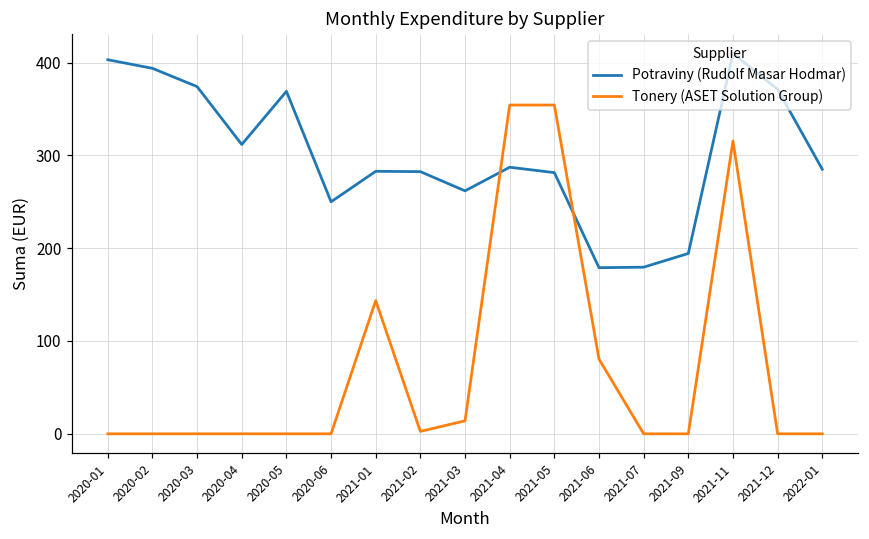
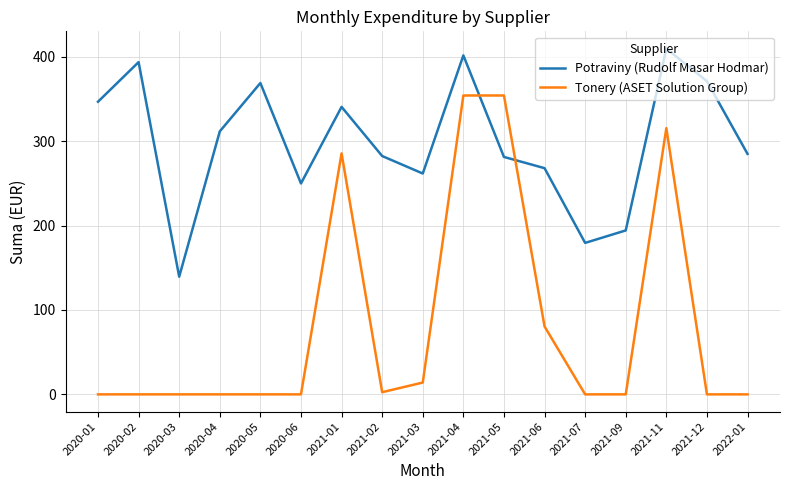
Potraviny (Rudolf Masar Hodmar), 2020-01: 400 -> 350
Potraviny (Rudolf Masar Hodmar), 2020-03: 370 -> 140
Potraviny (Rudolf Masar Hodmar), 2021-01: 280 -> 340
Tonery (ASET Solution Group), 2021-01: 140 -> 290
Potraviny (Rudolf Masar Hodmar), 2021-04: 290 -> 400
Potraviny (Rudolf Masar Hodmar), 2021-06: 180 -> 270
